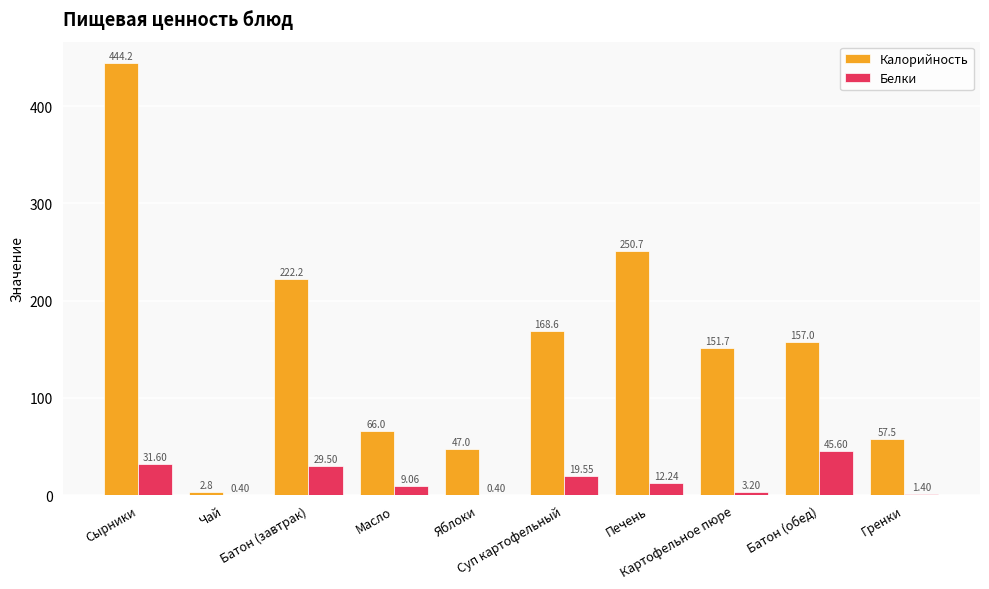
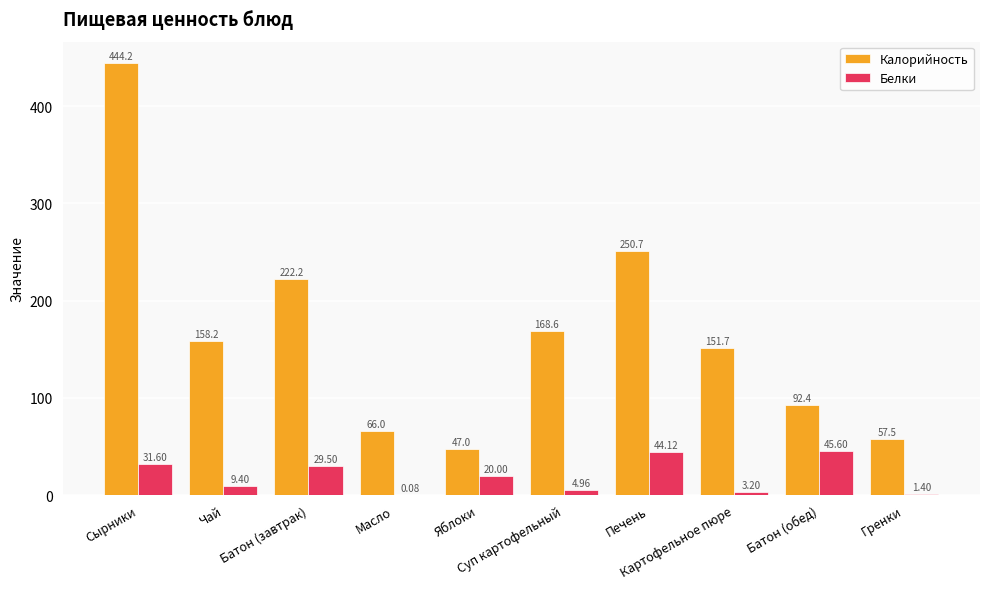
Калорийность, Чай: 2.8 -> 158.2
Белки, Чай: 0.40 -> 9.40
Белки, Масло: 9.06 -> 0.08
Белки, Яблоки: 0.40 -> 20.00
Белки, Суп картофельный: 19.55 -> 4.96
Белки, Печень: 12.24 -> 44.12
Калорийность, Батон (обед): 157.0 -> 92.4
